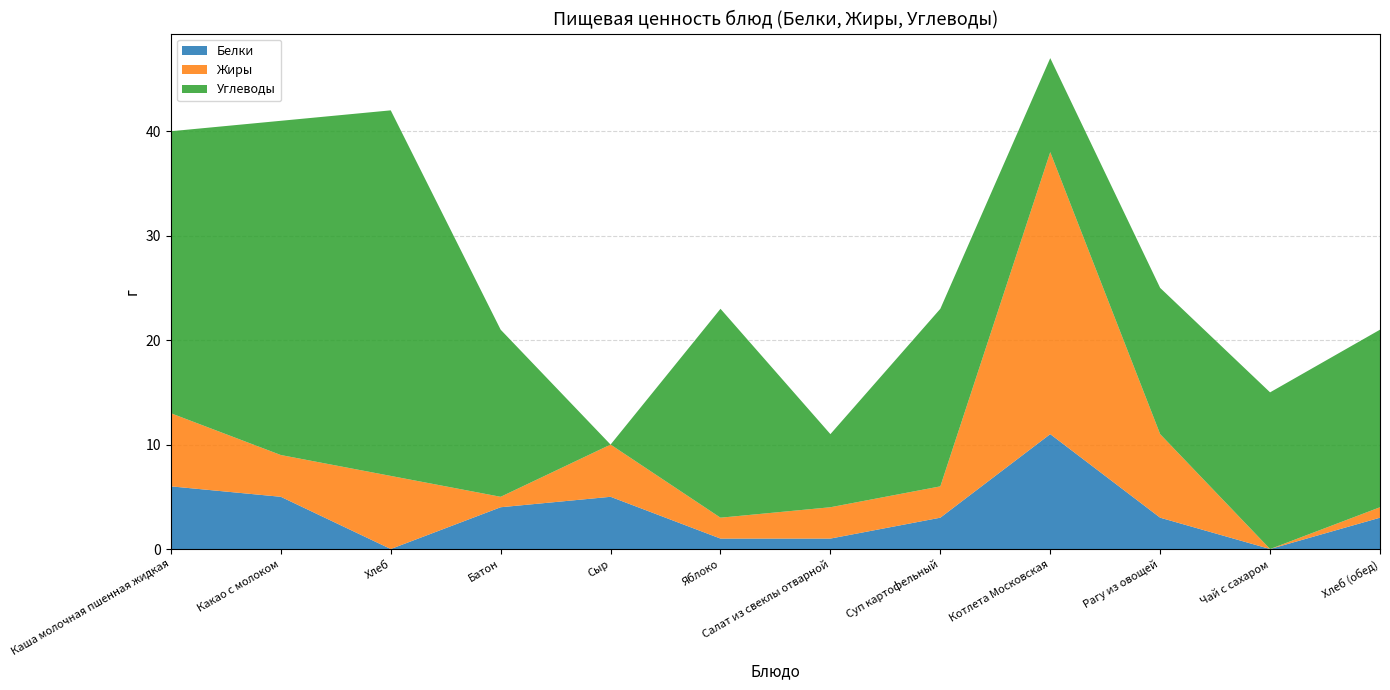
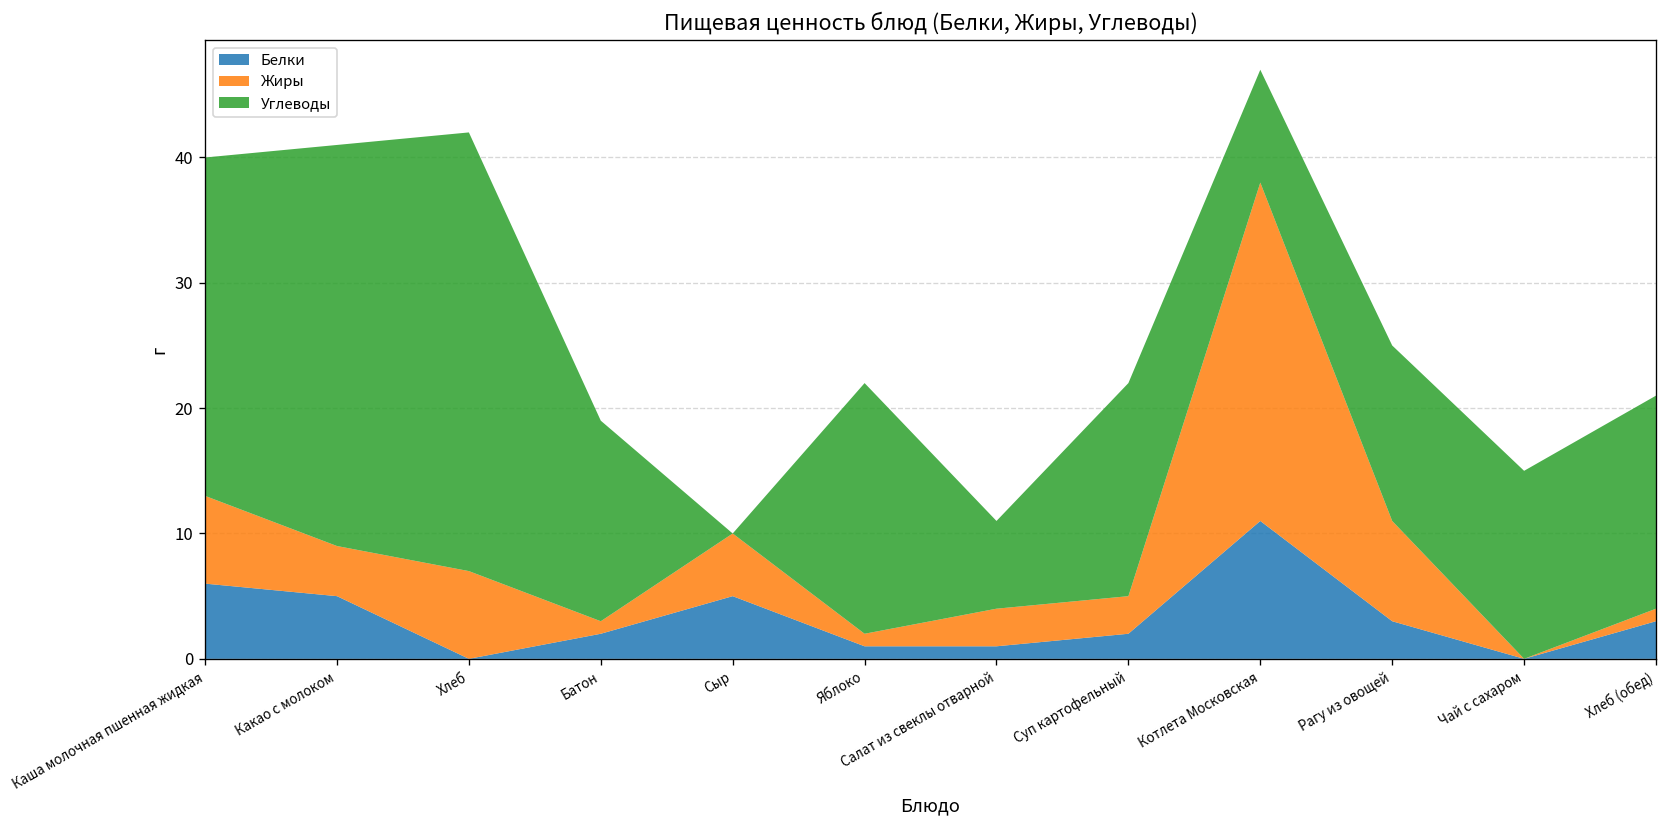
Белки, Батон: 4 -> 2
Жиры, Яблоко: 2 -> 1
Белки, Суп картофельный: 3 -> 2
